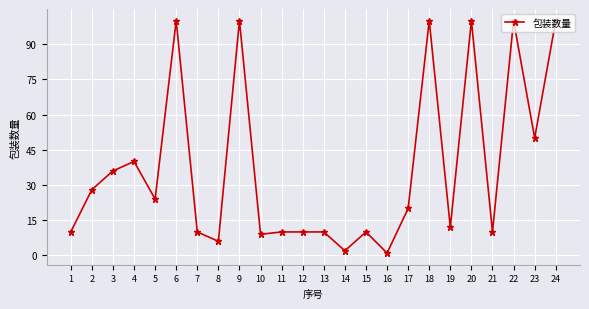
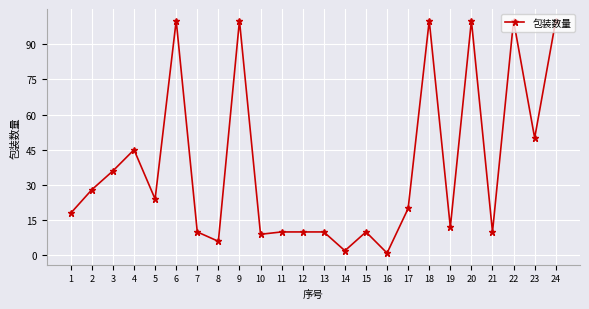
1: 10 -> 18
4: 40 -> 45
